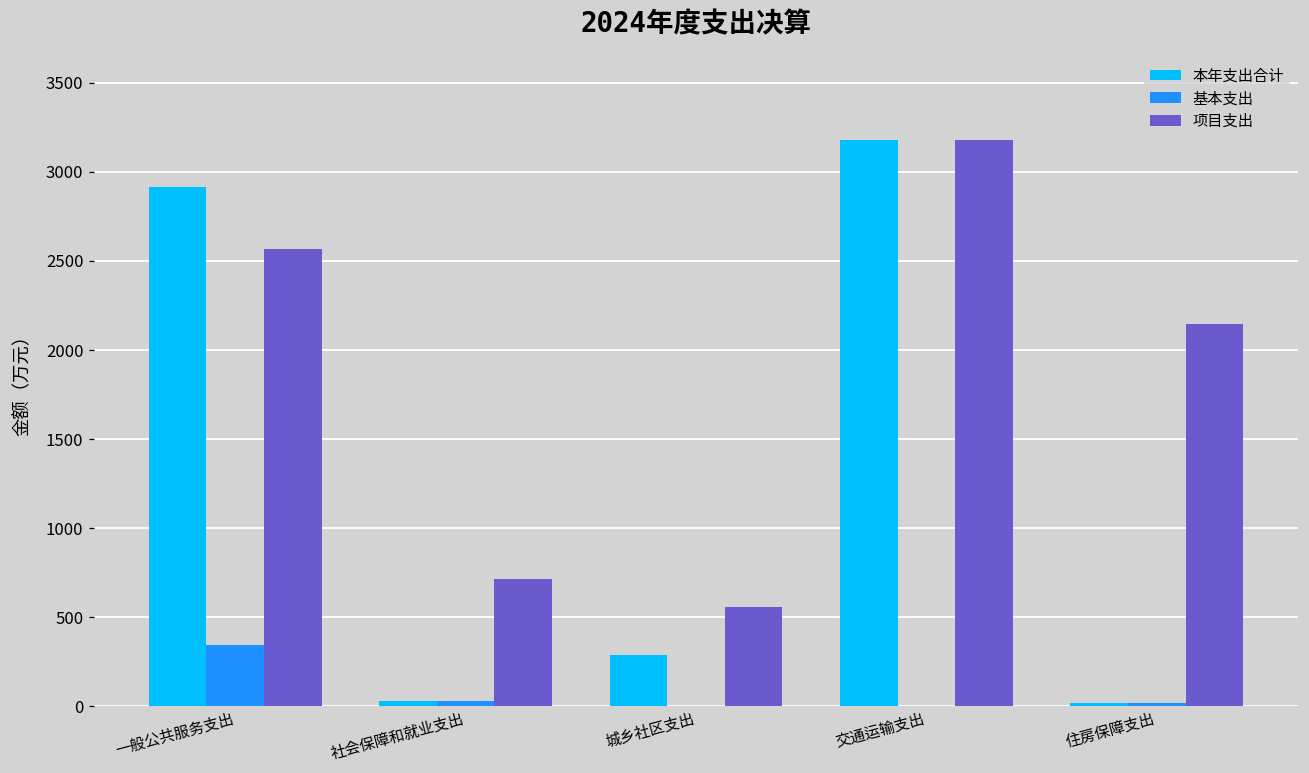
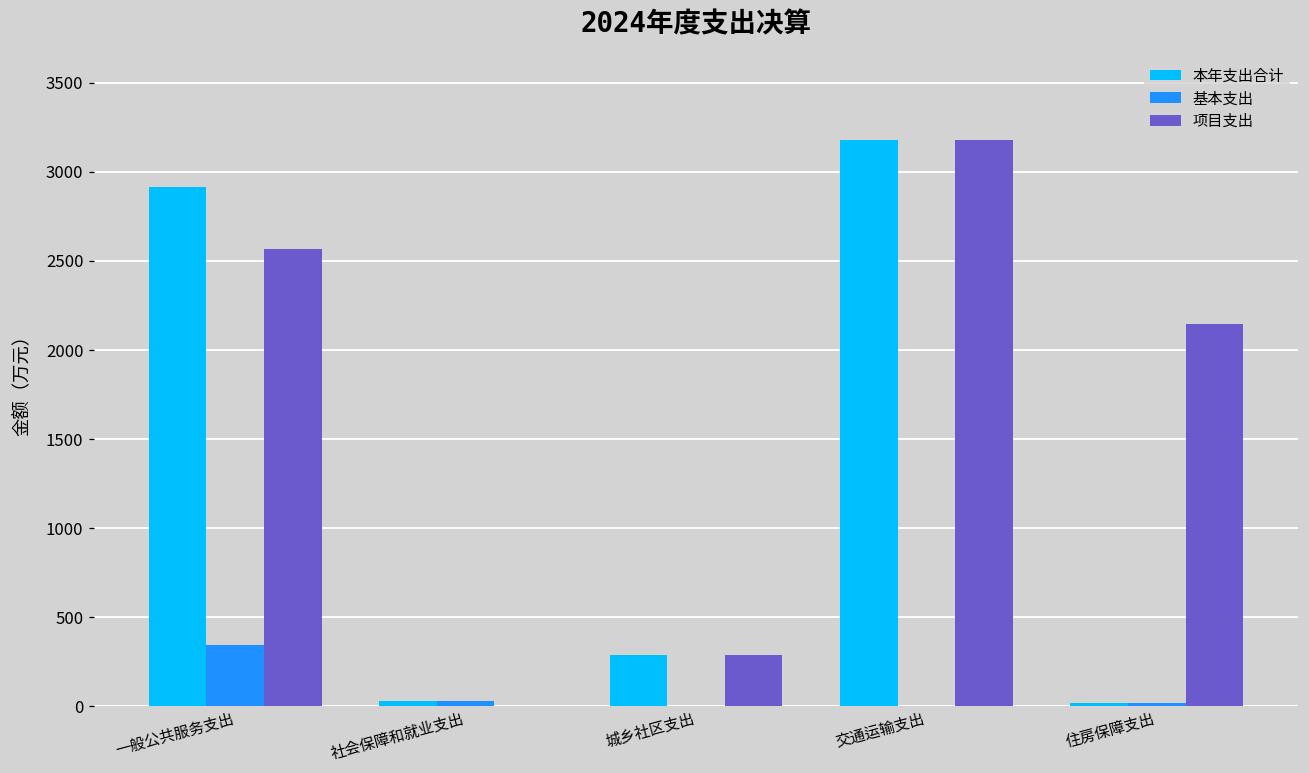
项目支出, 社会保障和就业支出: 710 -> 0
项目支出, 城乡社区支出: 560 -> 290
